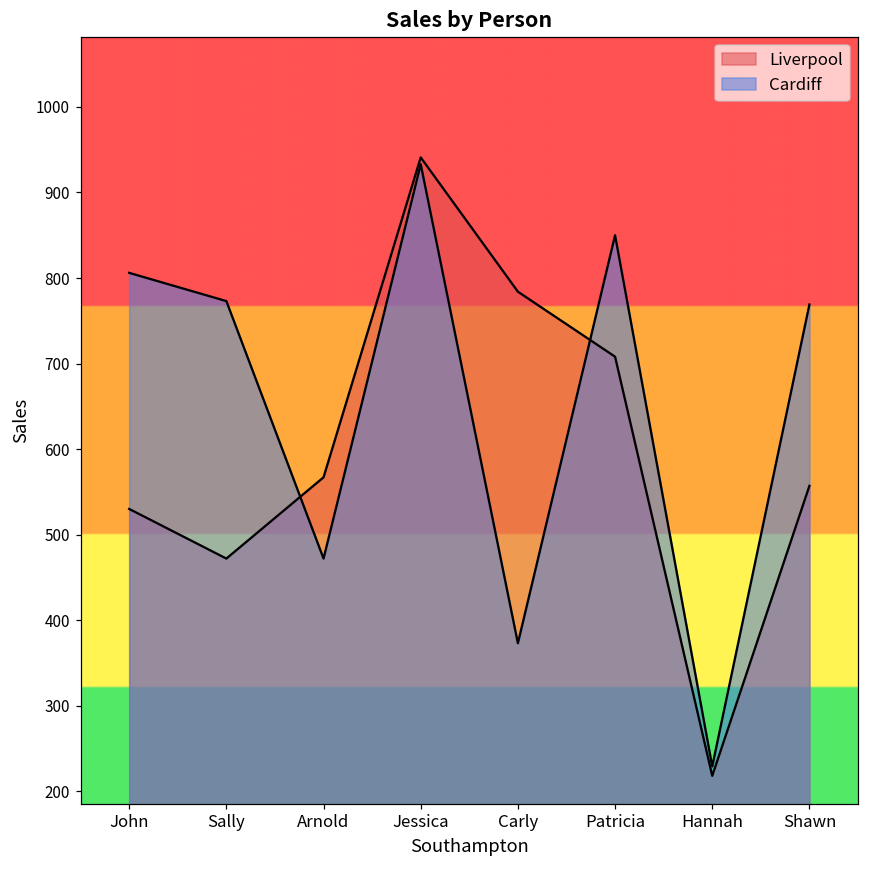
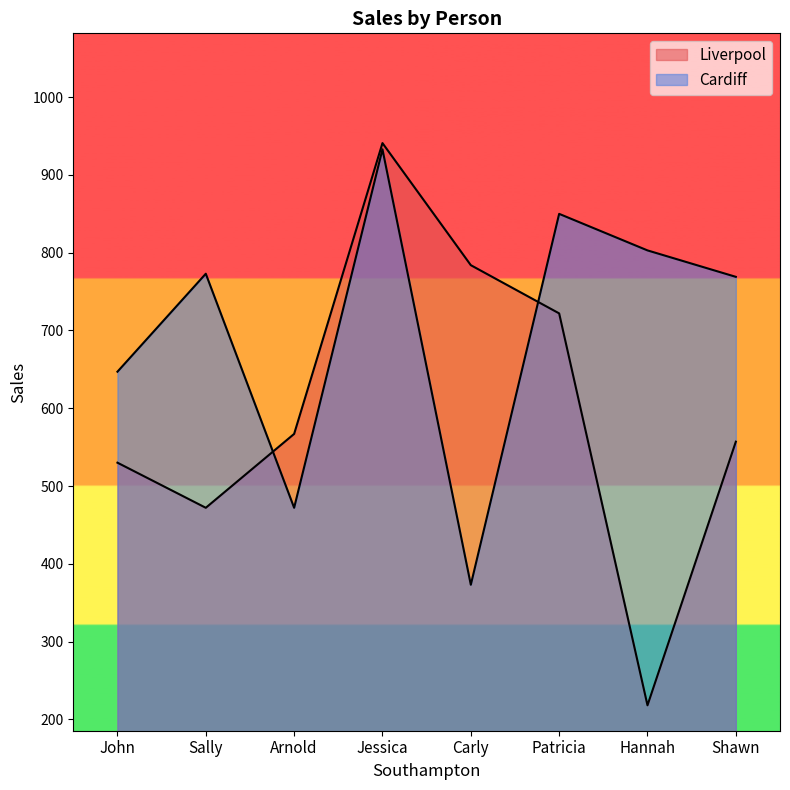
Cardiff, John: 810 -> 650
Liverpool, Patricia: 710 -> 720
Cardiff, Hannah: 230 -> 800
